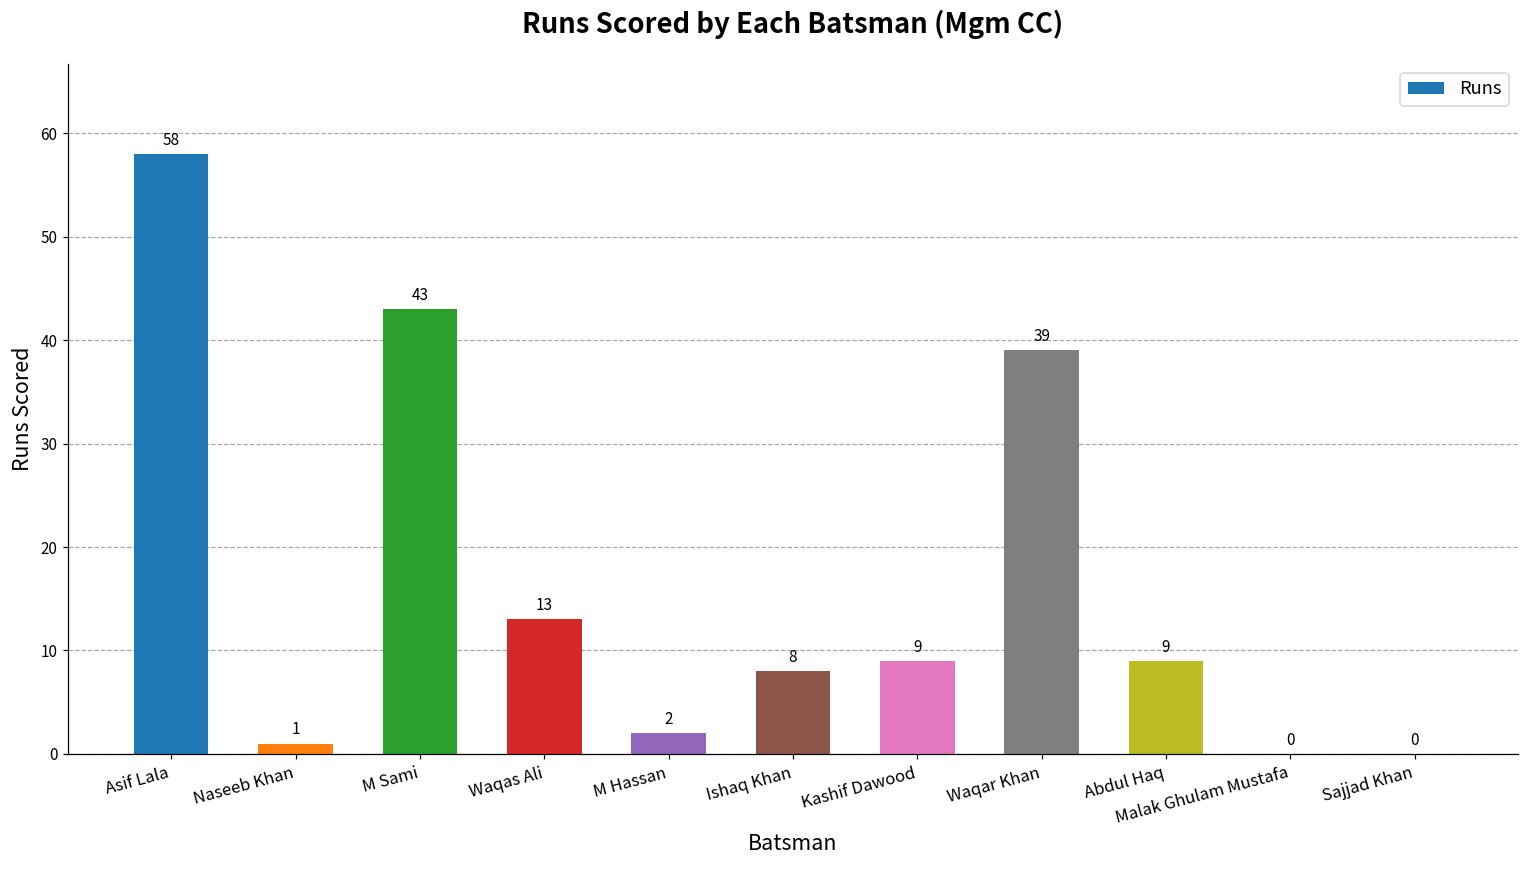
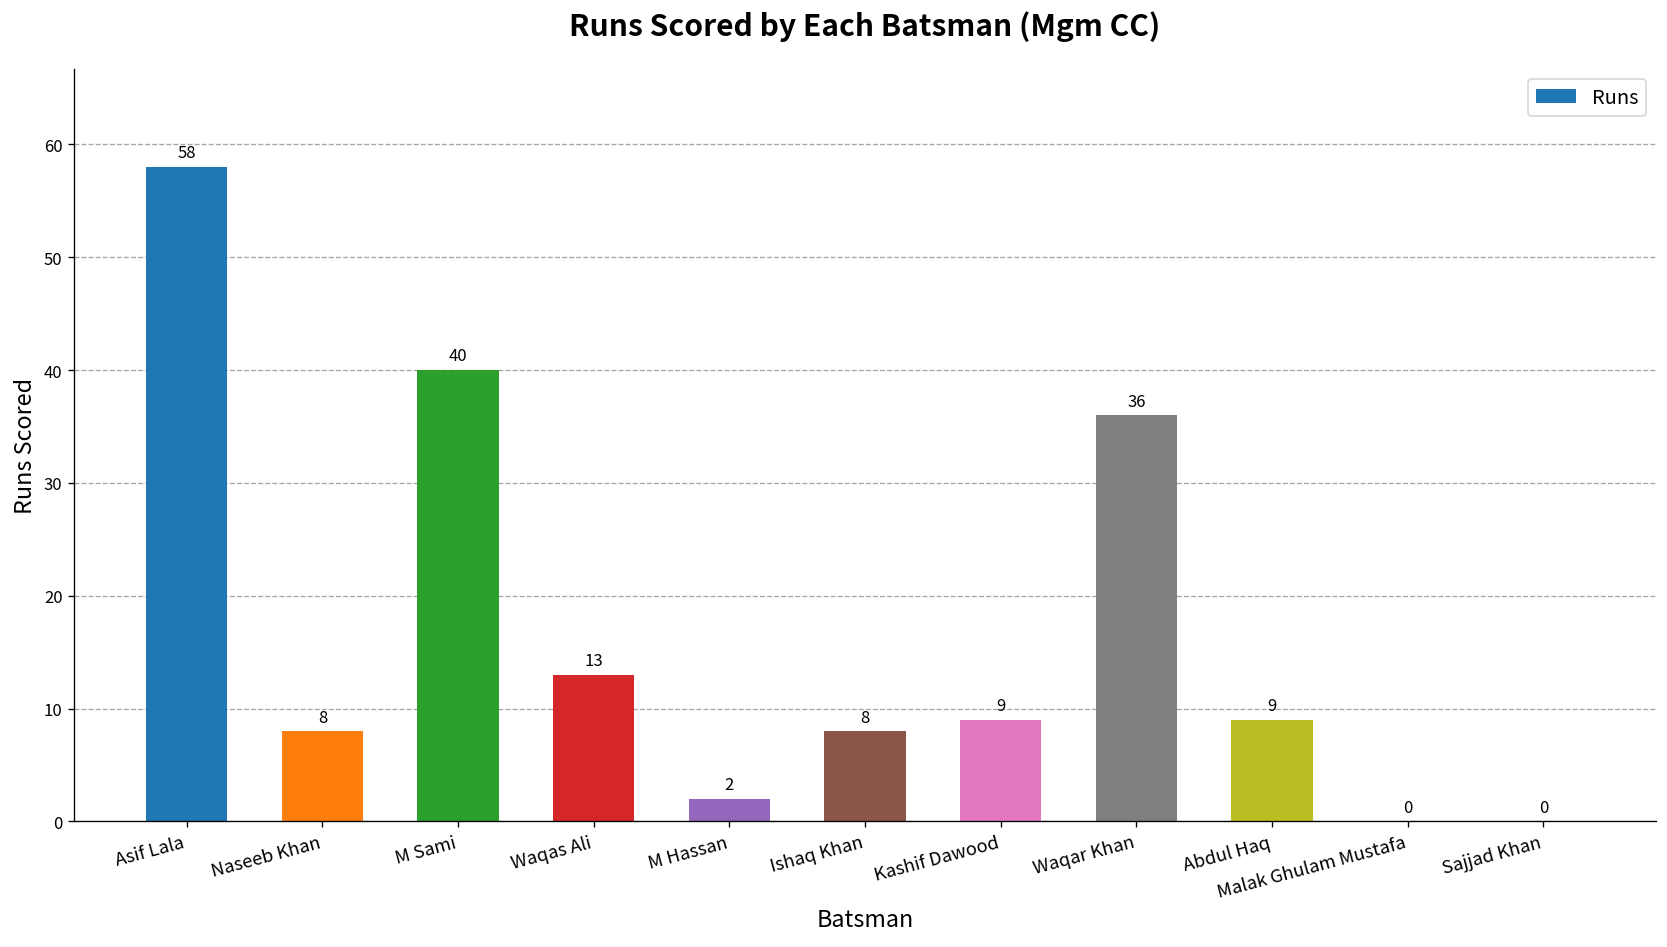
Naseeb Khan: 1 -> 8
M Sami: 43 -> 40
Waqar Khan: 39 -> 36
